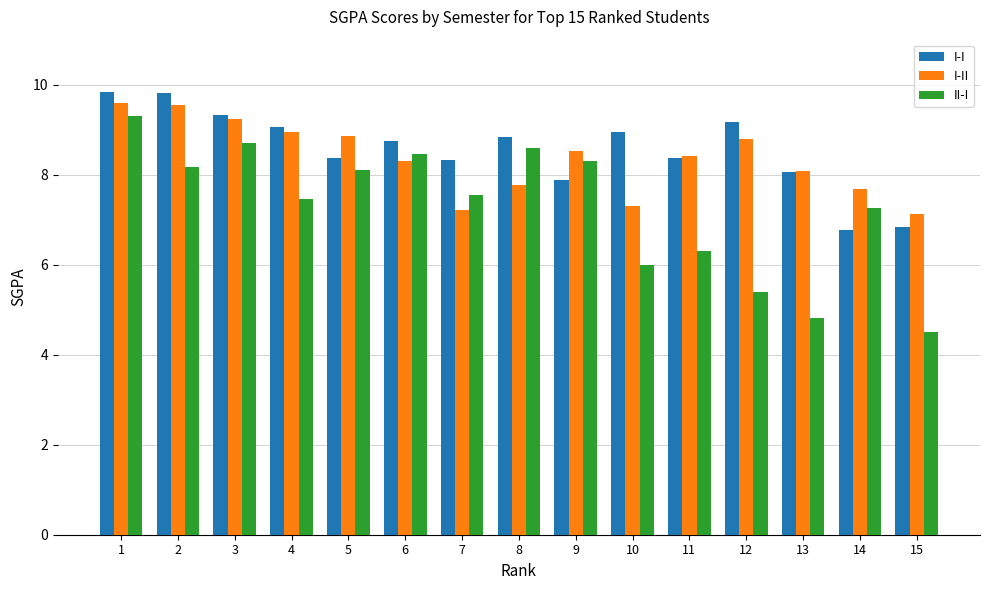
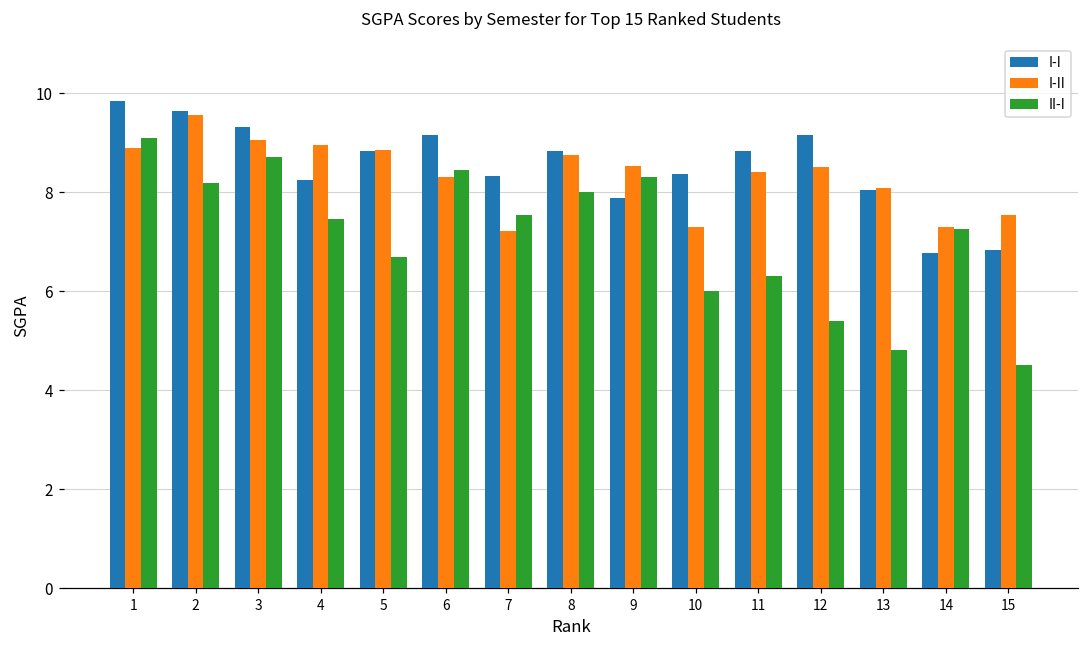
I-II, 1: 9.6 -> 8.9
II-I, 1: 9.3 -> 9.1
I-I, 2: 9.8 -> 9.6
I-II, 3: 9.2 -> 9.1
I-I, 4: 9.1 -> 8.3
I-I, 5: 8.4 -> 8.8
II-I, 5: 8.1 -> 6.7
I-I, 6: 8.7 -> 9.2
I-II, 8: 7.8 -> 8.8
II-I, 8: 8.6 -> 8.0
I-I, 10: 8.9 -> 8.4
I-I, 11: 8.4 -> 8.8
I-II, 12: 8.8 -> 8.5
I-II, 14: 7.7 -> 7.3
I-II, 15: 7.1 -> 7.5
